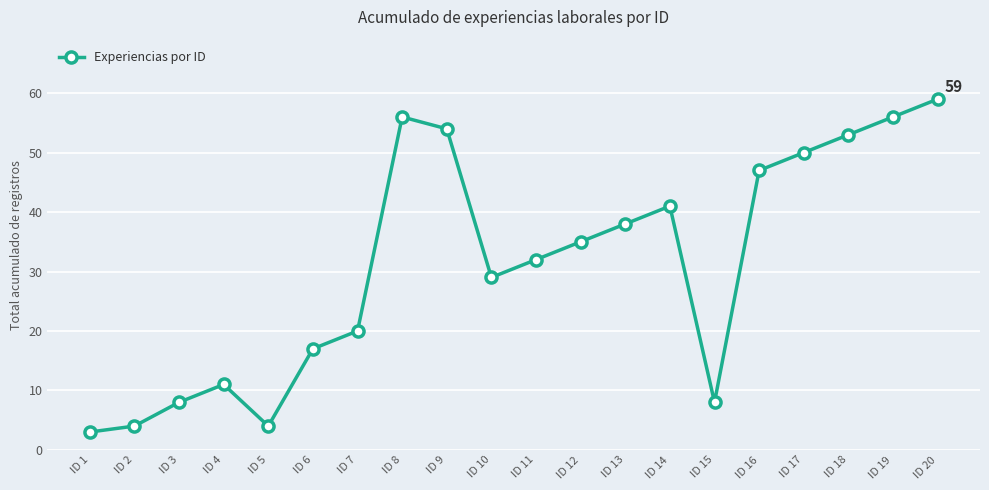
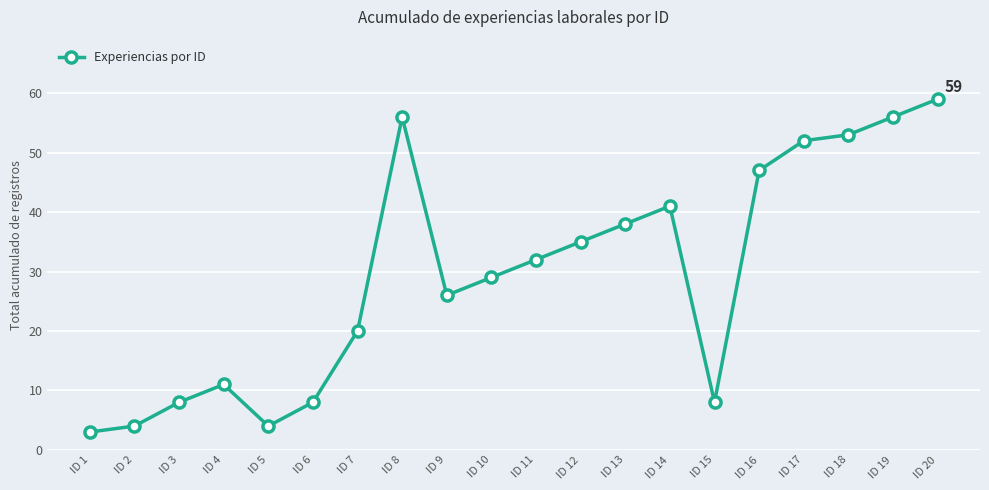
ID 6: 17 -> 8
ID 9: 54 -> 26
ID 17: 50 -> 52
